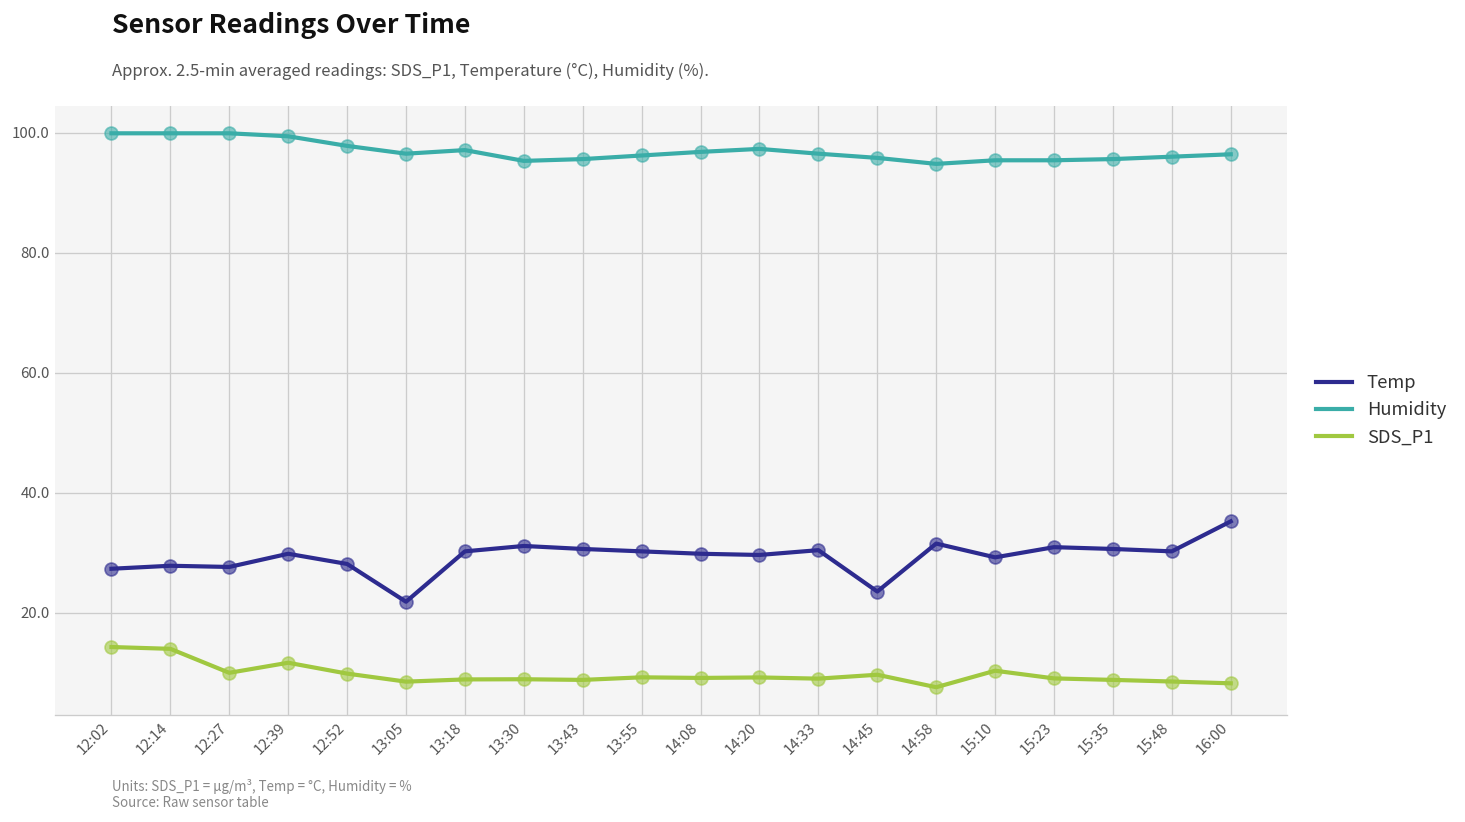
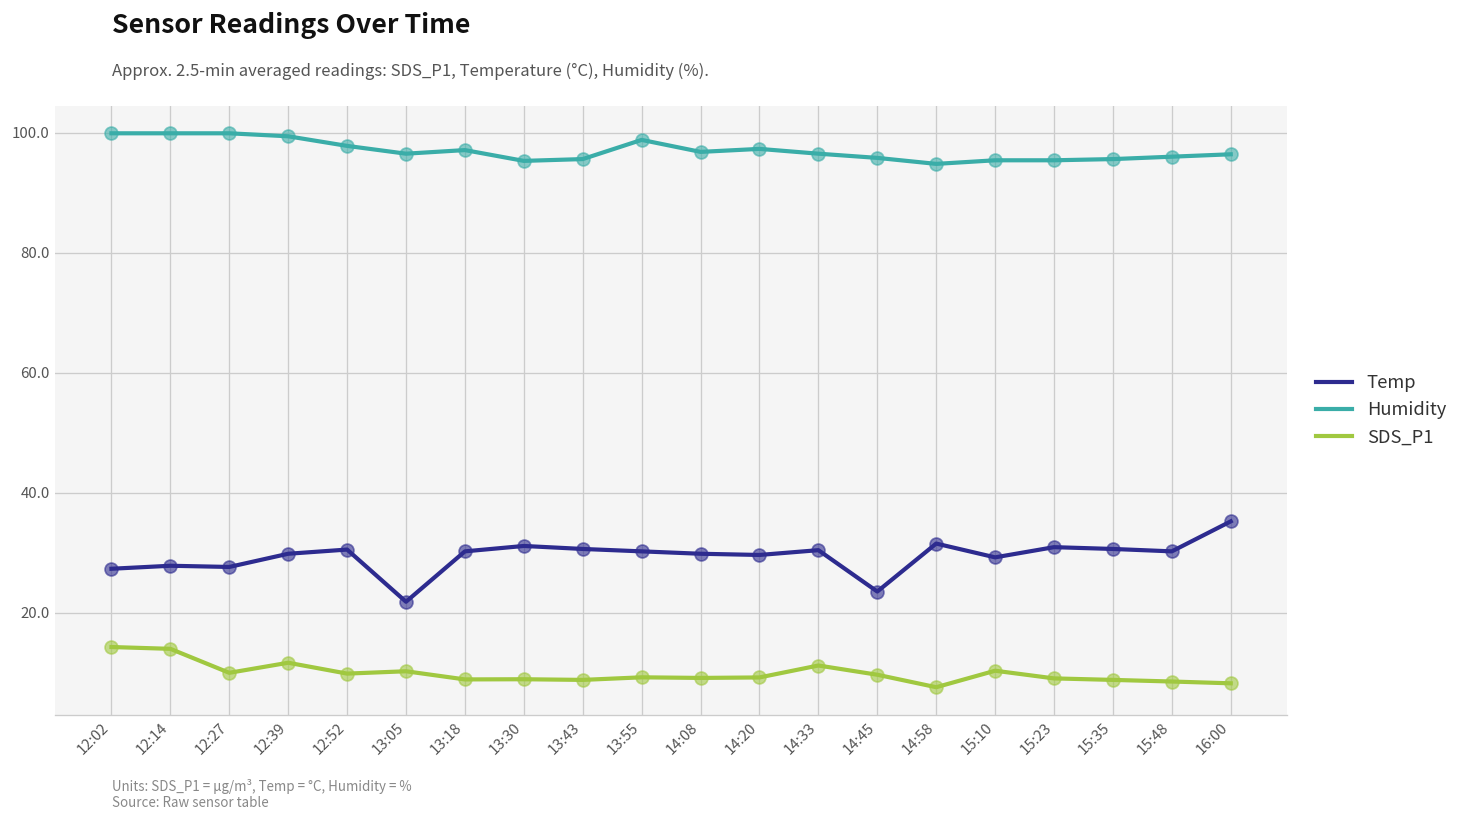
Temp, 12:52: 28 -> 31
SDS_P1, 13:05: 8 -> 10
Humidity, 13:55: 96 -> 99
SDS_P1, 14:33: 9 -> 11
